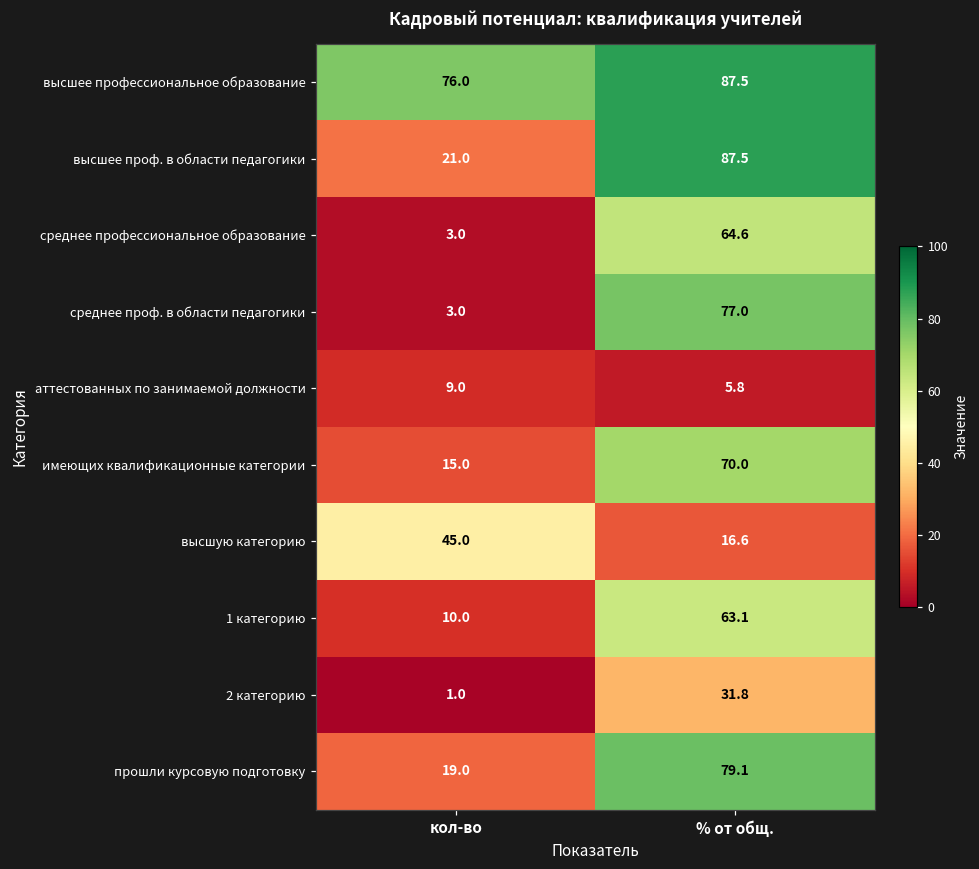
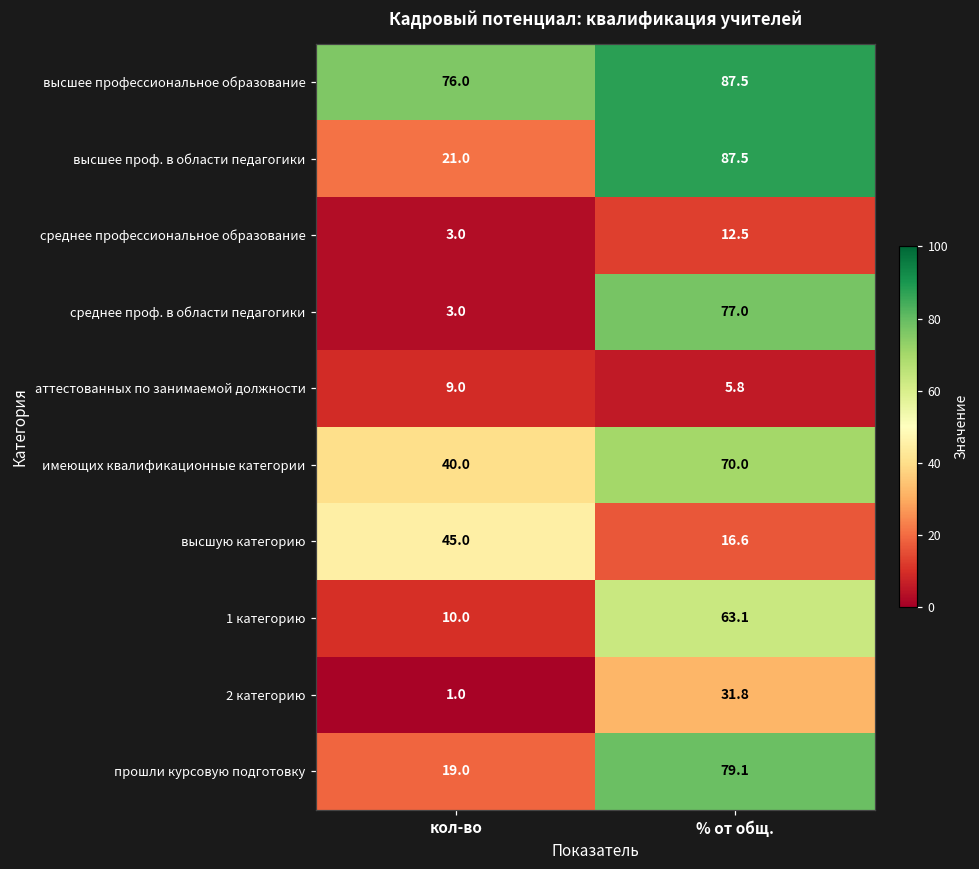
среднее профессиональное образование, % от общ.: 64.6 -> 12.5
имеющих квалификационные категории, кол-во: 15.0 -> 40.0
